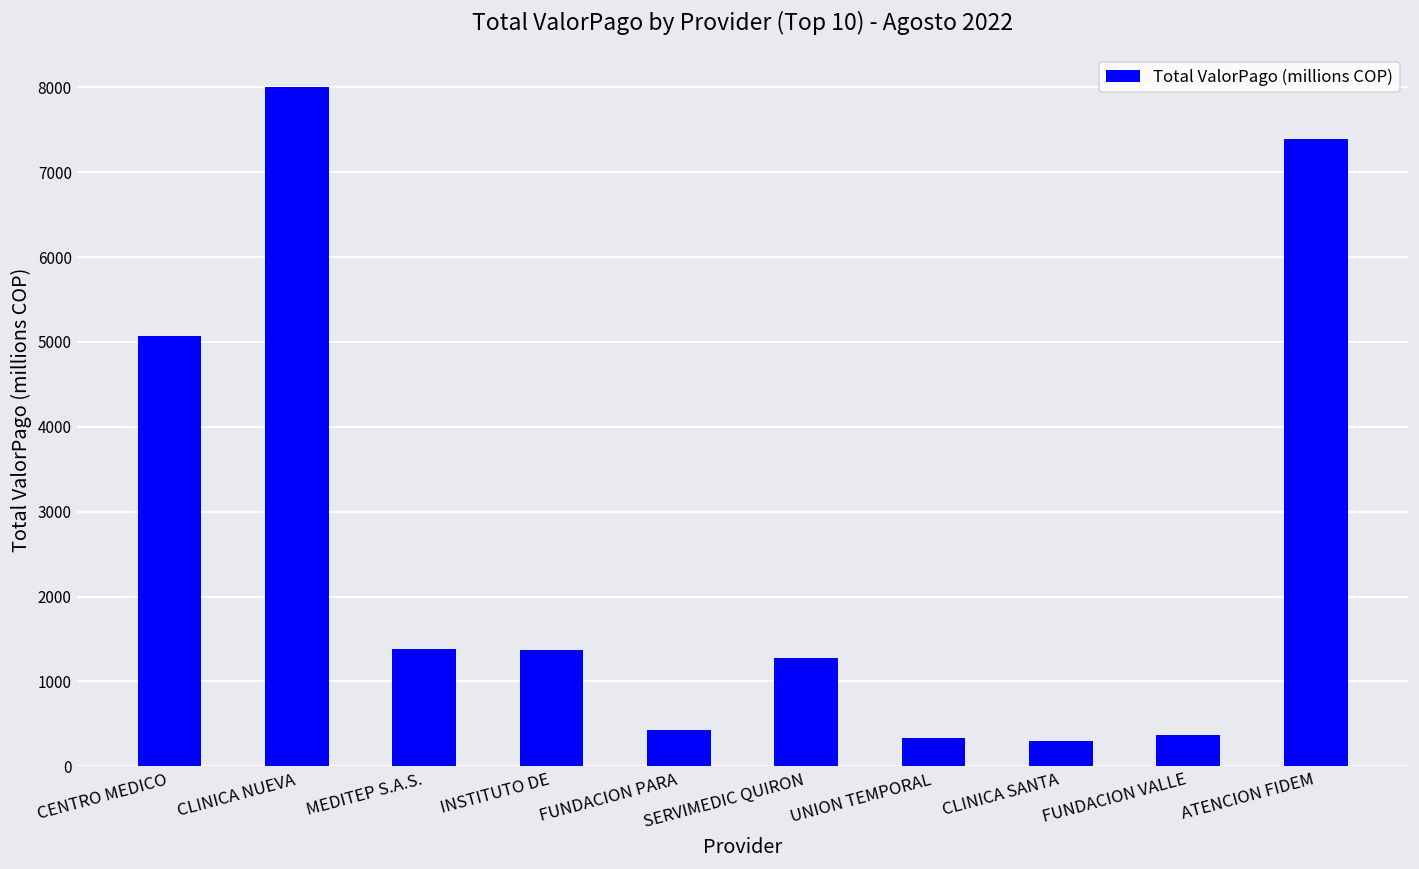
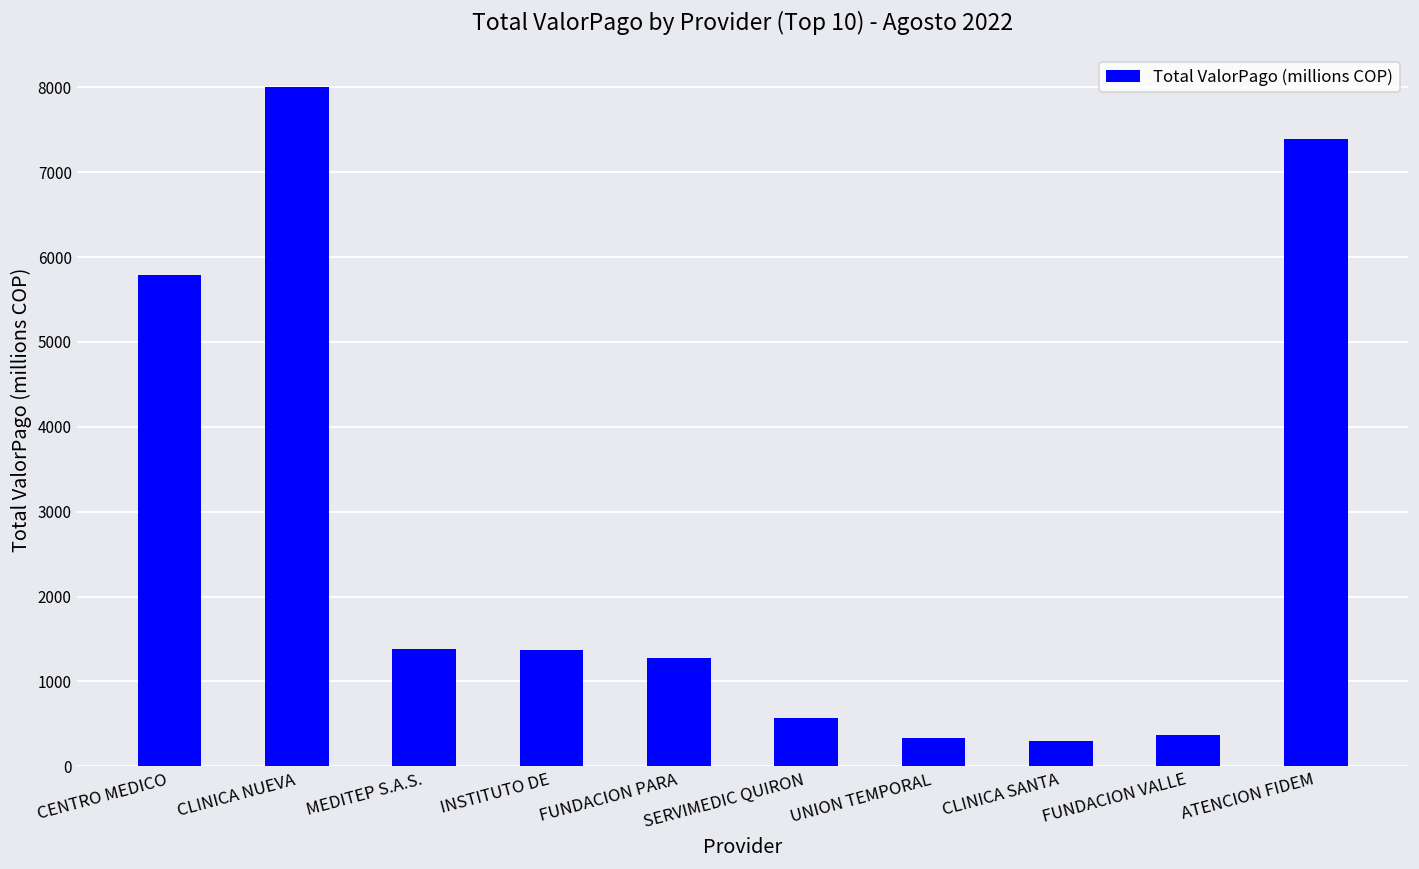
CENTRO MEDICO: 5100 -> 5800
FUNDACION PARA: 400 -> 1300
SERVIMEDIC QUIRON: 1300 -> 600
